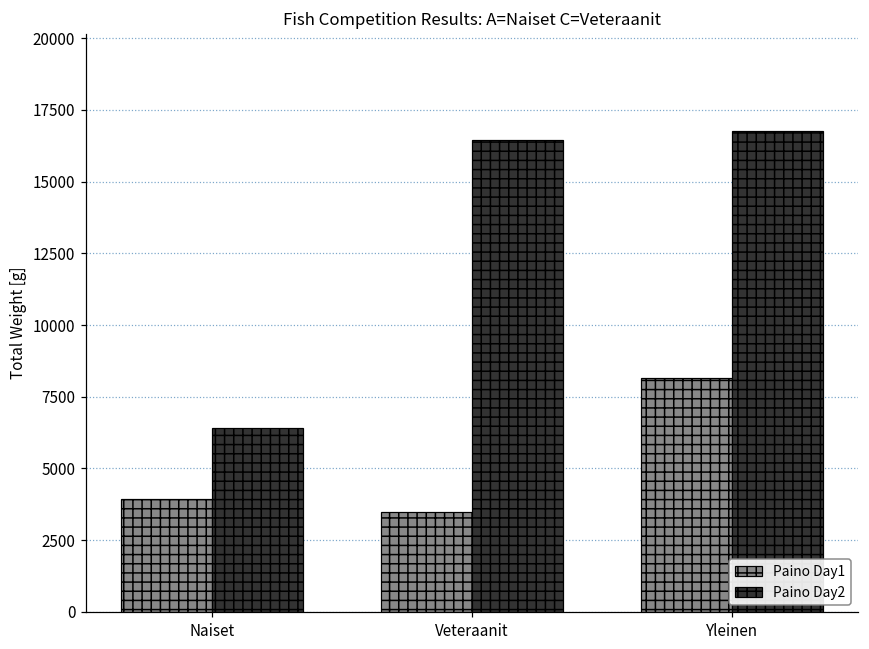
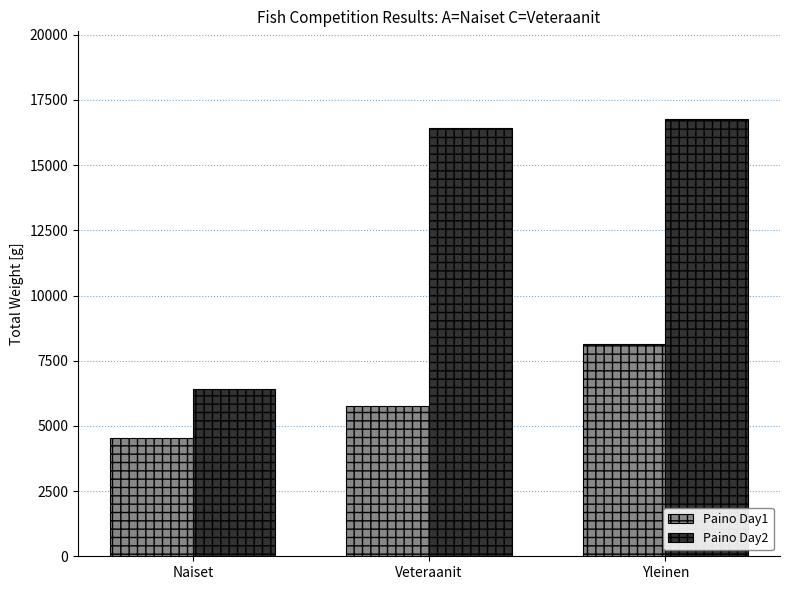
Paino Day1, Naiset: 3900 -> 4500
Paino Day1, Veteraanit: 3500 -> 5700
